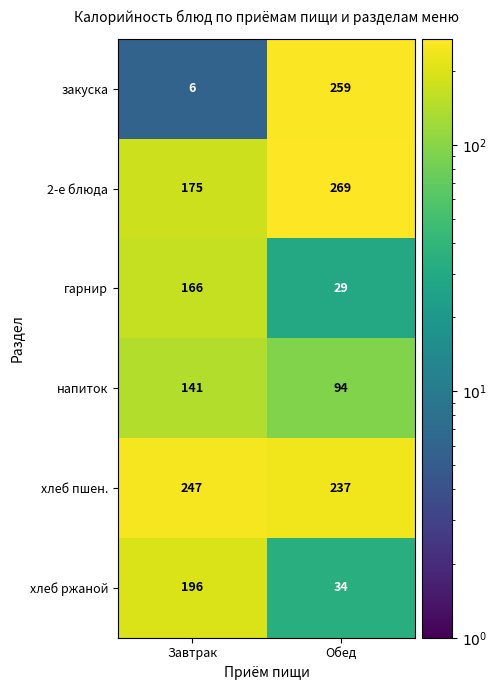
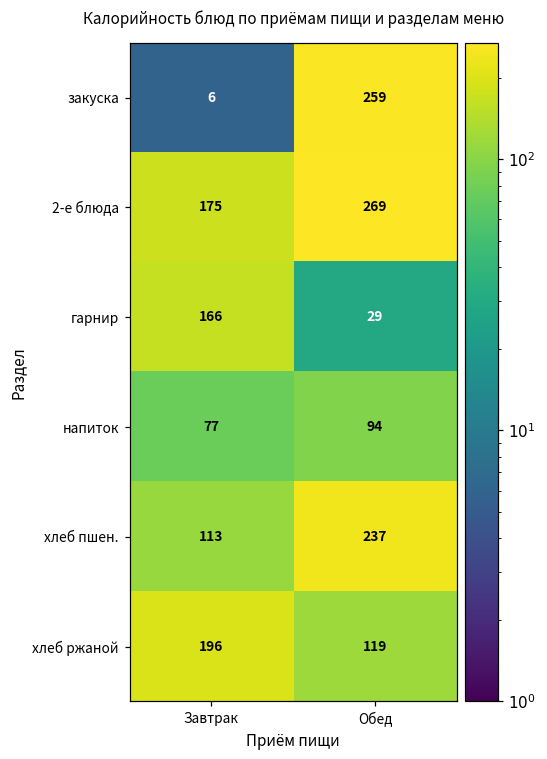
напиток, Завтрак: 141 -> 77
хлеб пшен., Завтрак: 247 -> 113
хлеб ржаной, Обед: 34 -> 119
